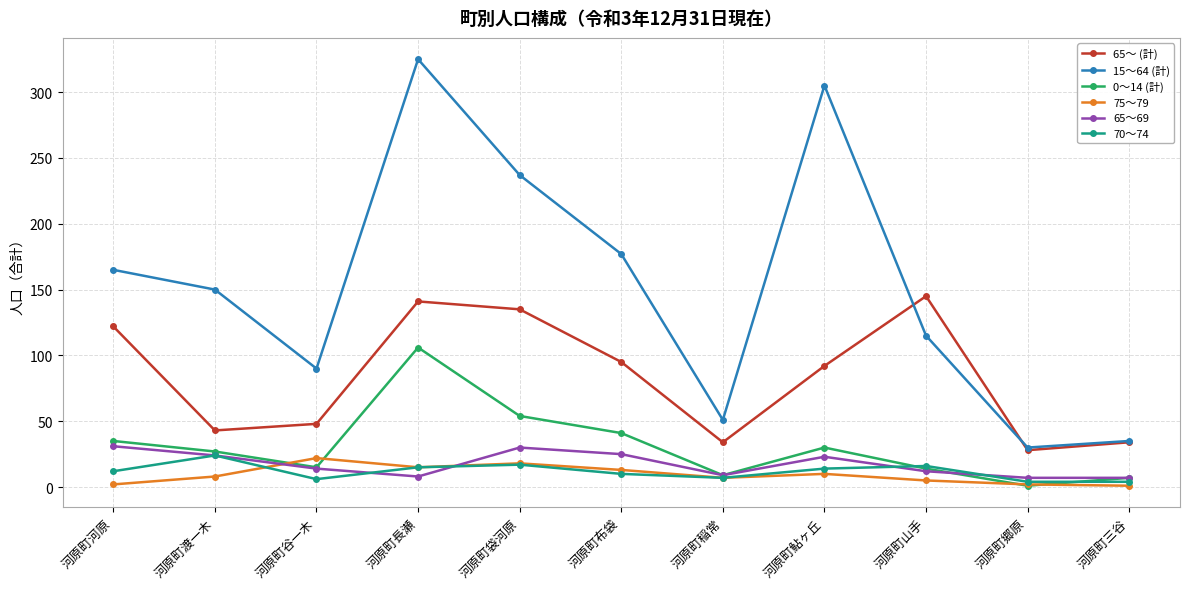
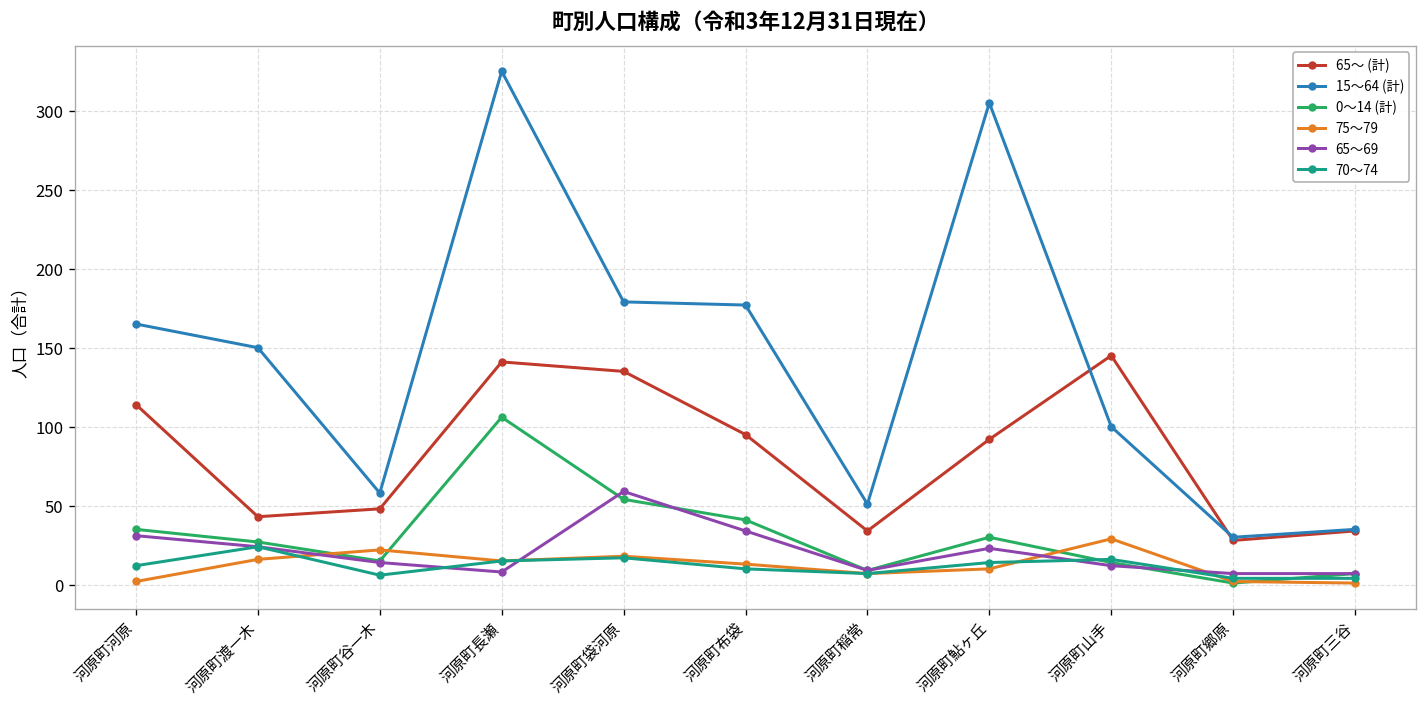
65～ (計), 河原町河原: 122 -> 114
75～79, 河原町渡一木: 8 -> 16
15～64 (計), 河原町谷一木: 90 -> 58
15～64 (計), 河原町袋河原: 237 -> 179
65～69, 河原町袋河原: 30 -> 59
65～69, 河原町布袋: 25 -> 34
15～64 (計), 河原町山手: 115 -> 100
75～79, 河原町山手: 5 -> 29
